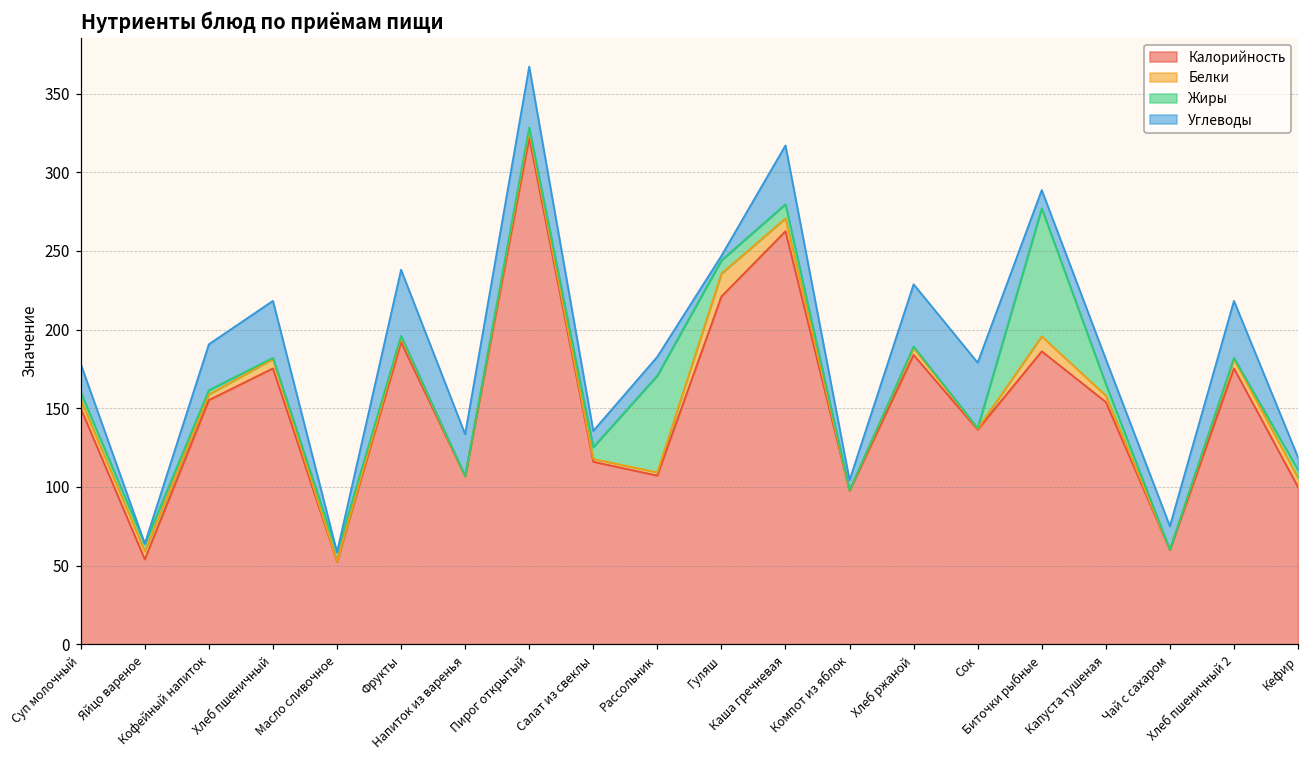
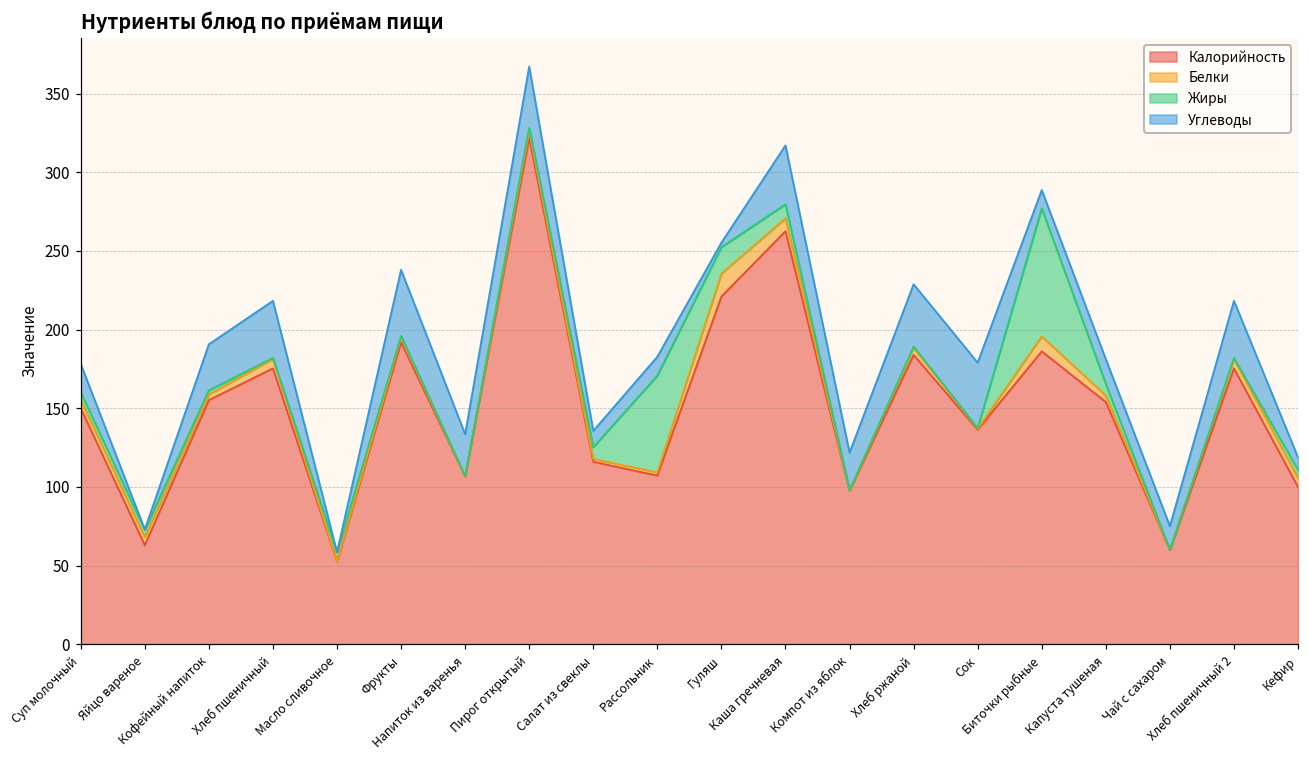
Калорийность, Яйцо вареное: 54 -> 63
Жиры, Гуляш: 8 -> 17
Углеводы, Компот из яблок: 6 -> 24
